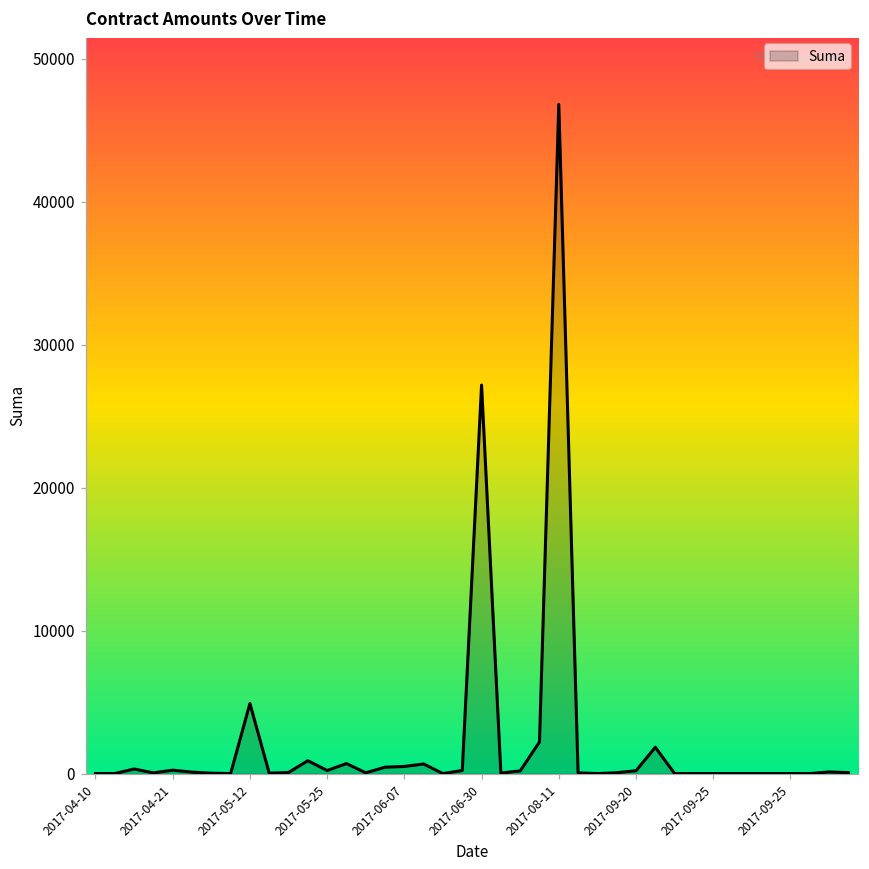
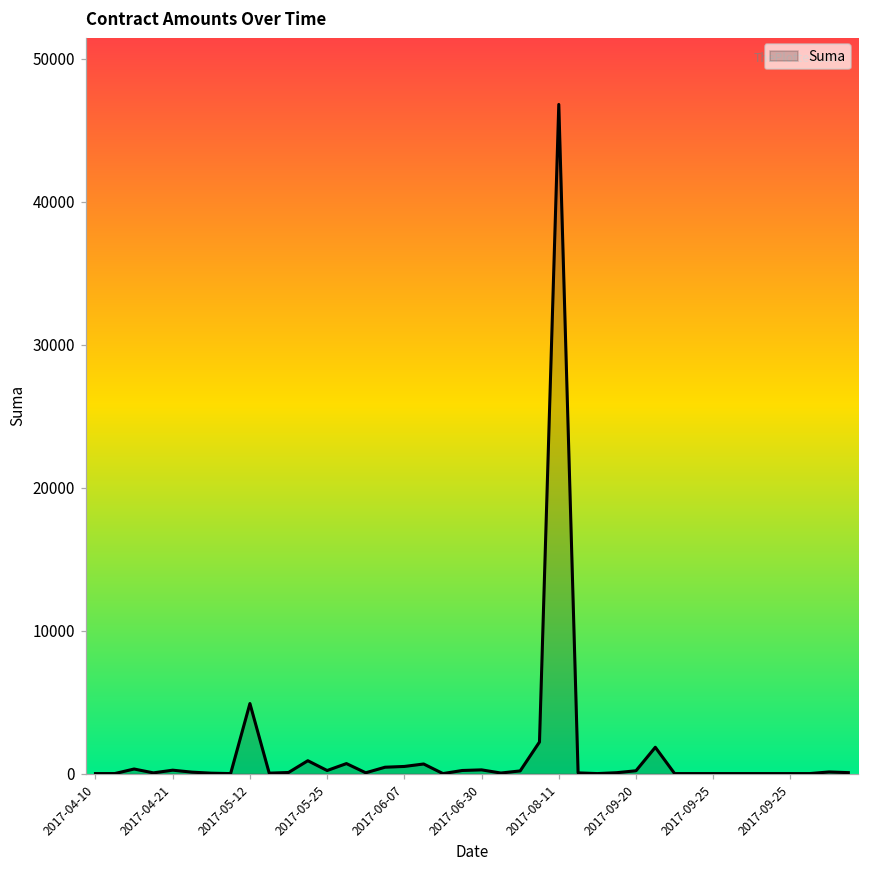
2017-06-30: 27200 -> 300
